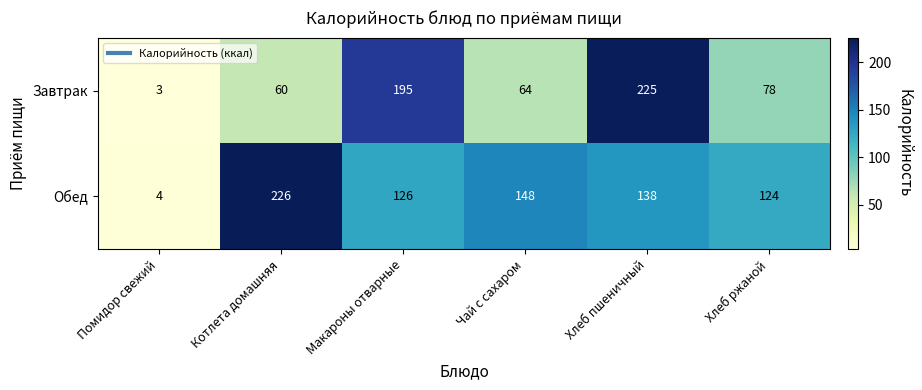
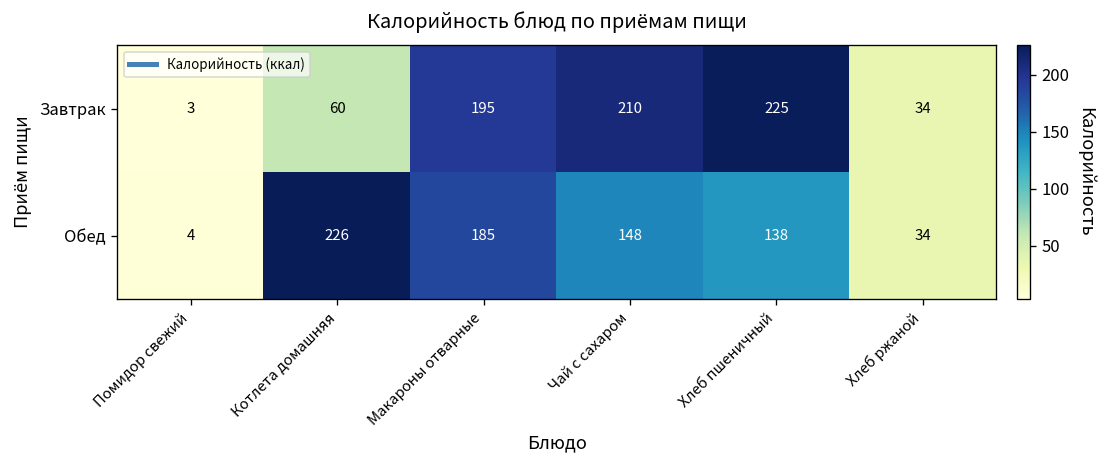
Завтрак, Чай с сахаром: 64 -> 210
Завтрак, Хлеб ржаной: 78 -> 34
Обед, Макароны отварные: 126 -> 185
Обед, Хлеб ржаной: 124 -> 34
